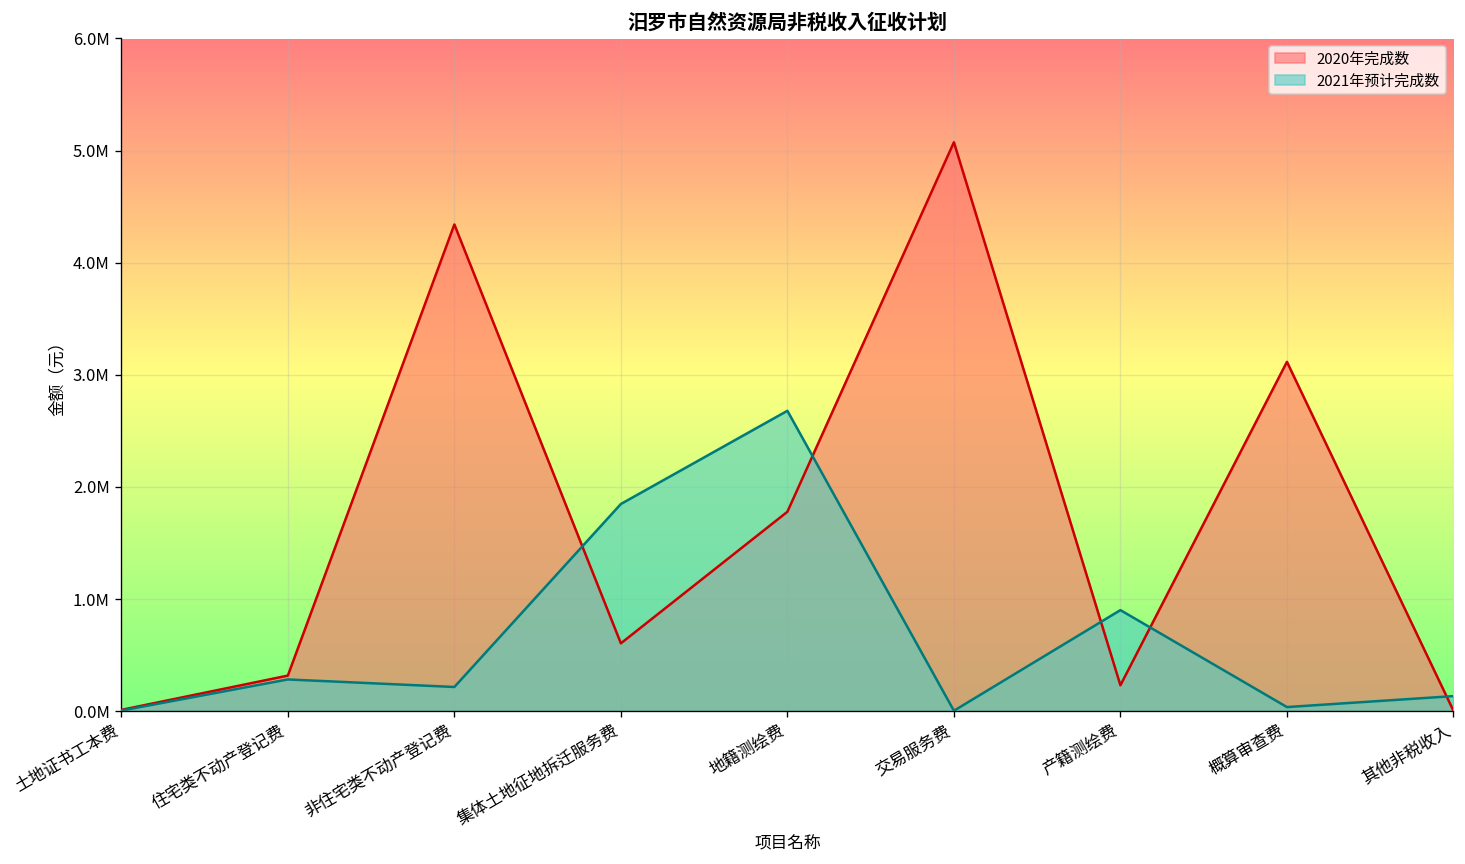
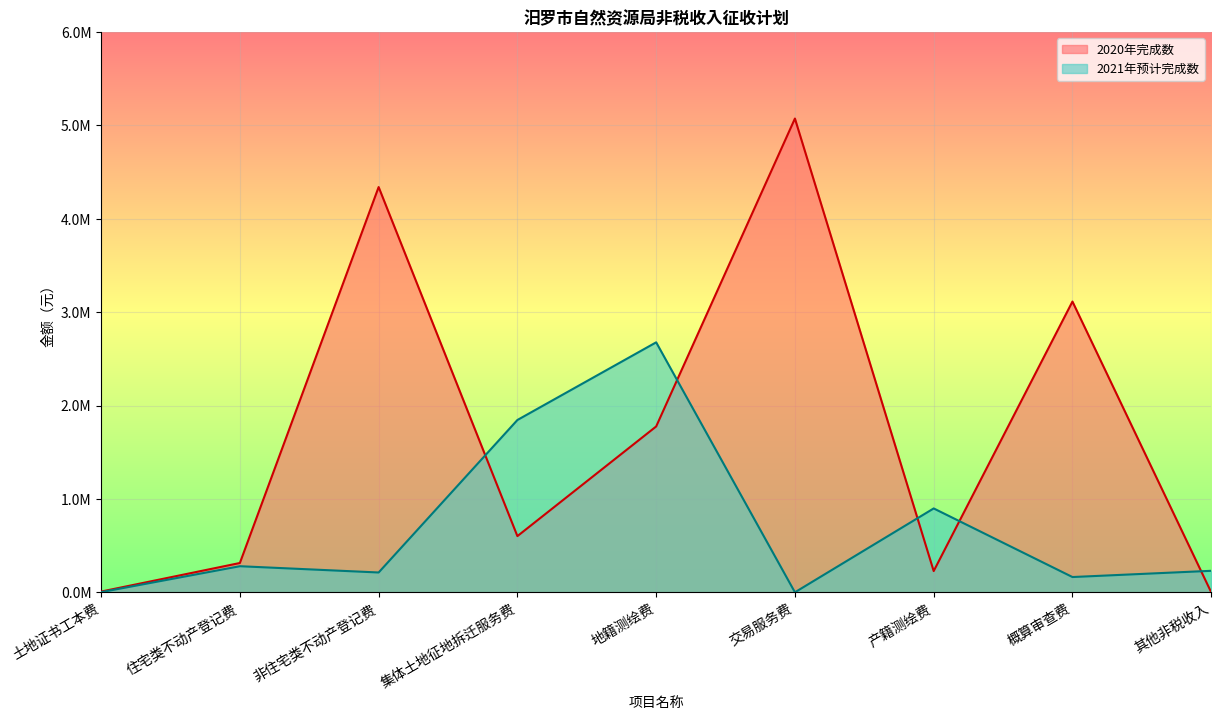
2021年预计完成数, 概算审查费: 0 -> 200000
2021年预计完成数, 其他非税收入: 100000 -> 200000
